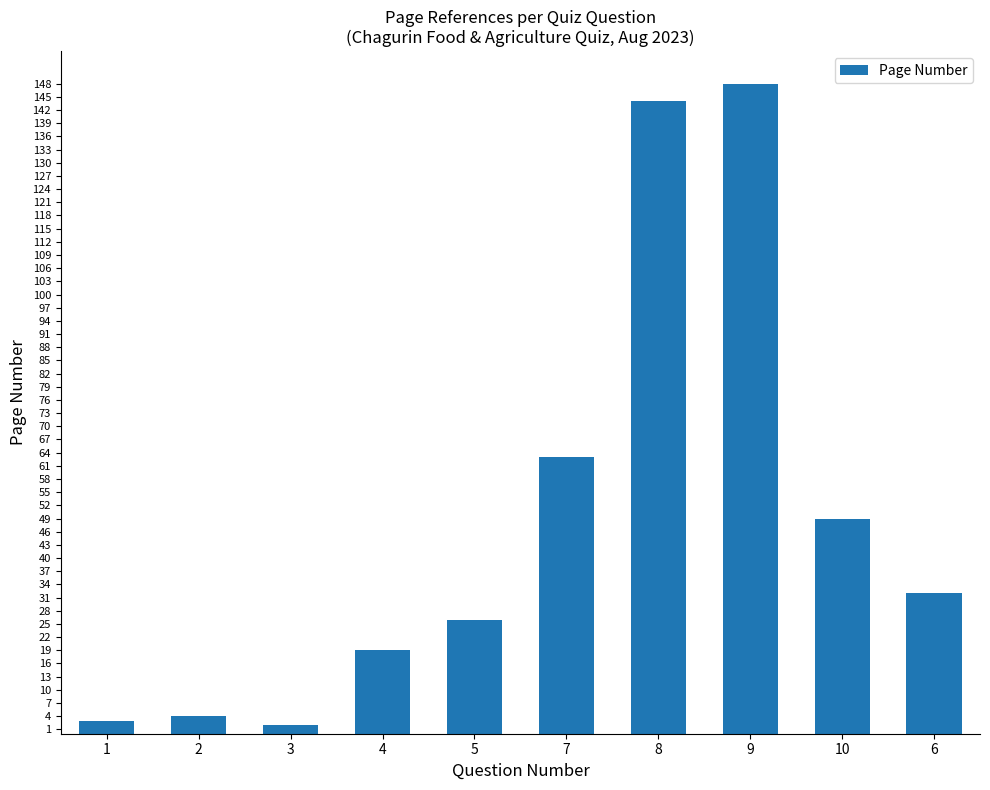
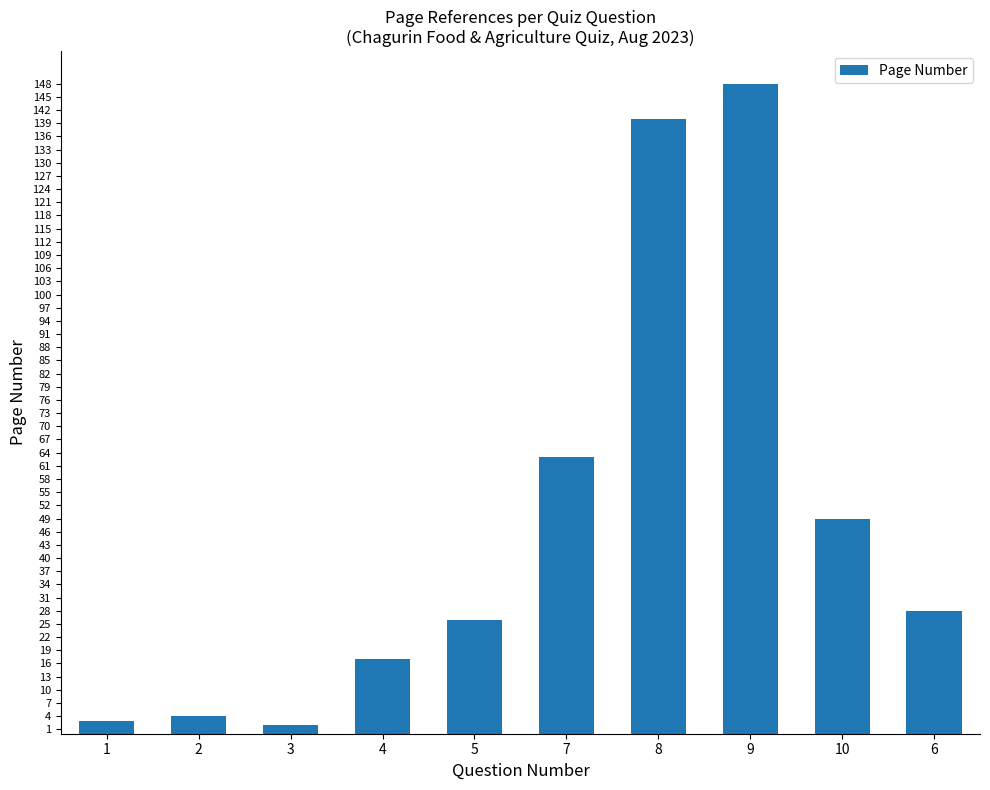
4: 19 -> 17
8: 144 -> 140
6: 32 -> 28
